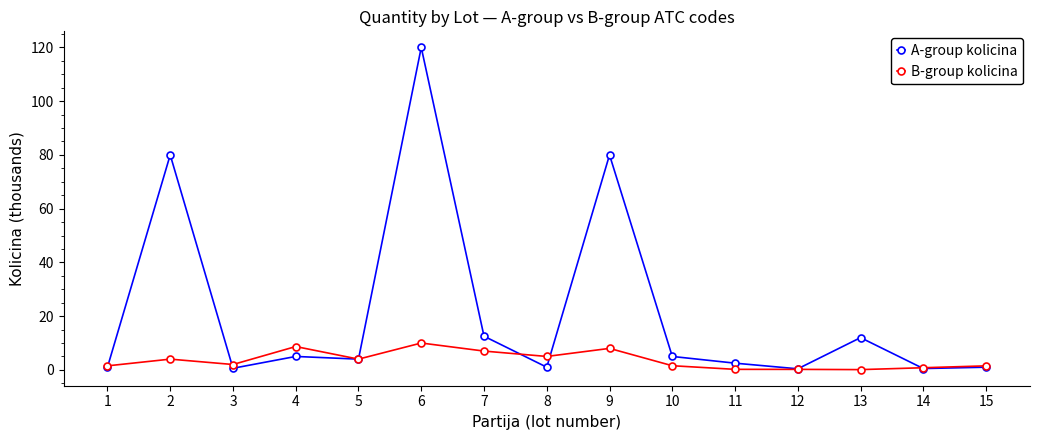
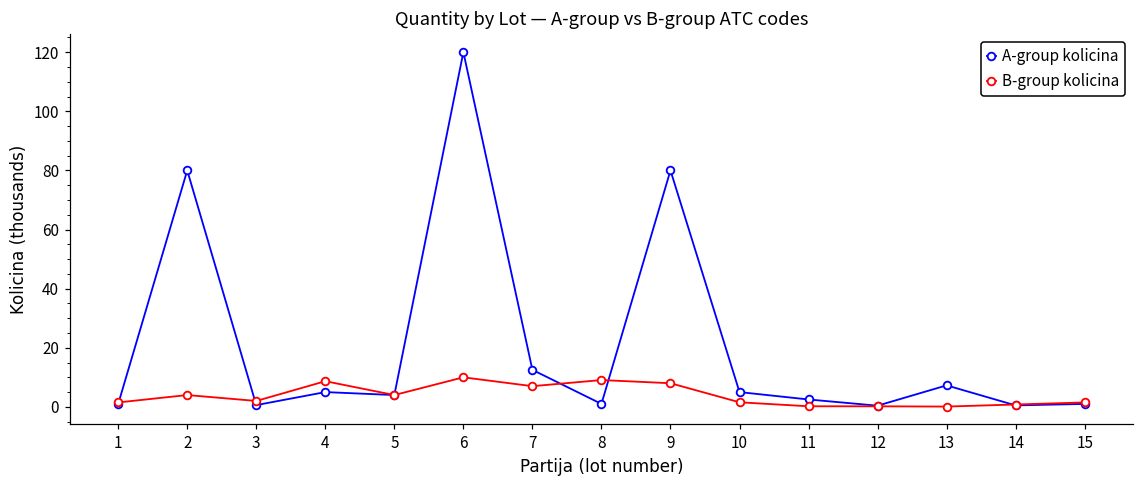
B-group kolicina, 8: 5 -> 9
A-group kolicina, 13: 12 -> 7
